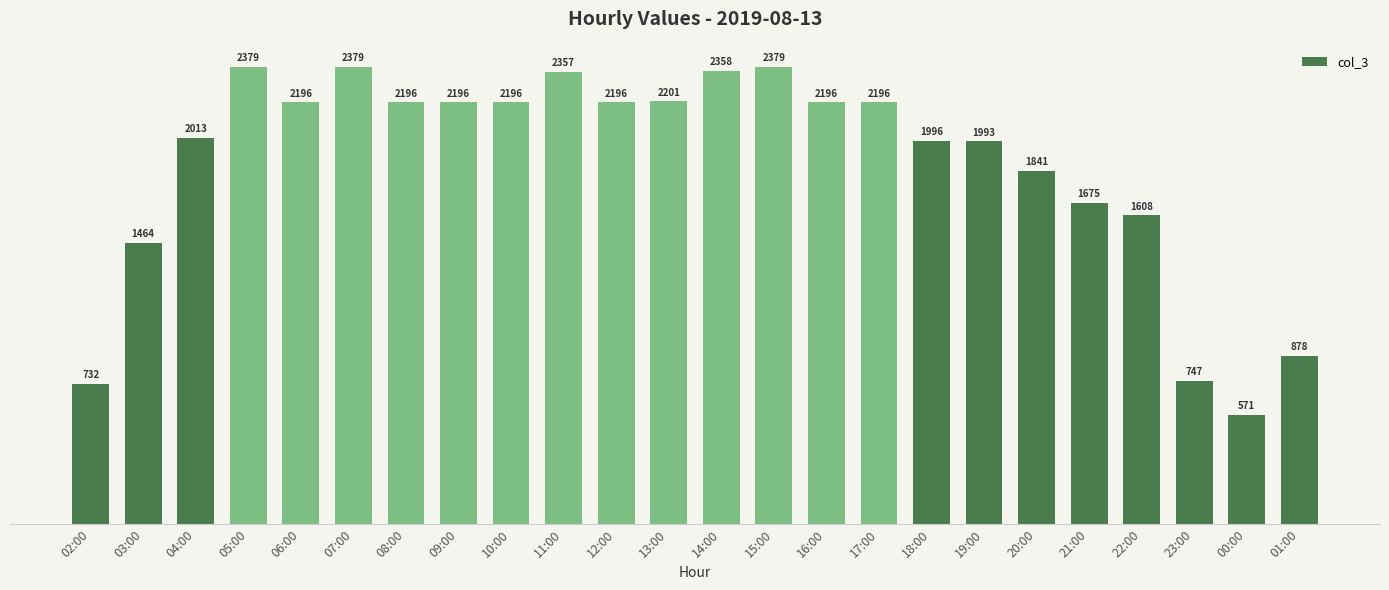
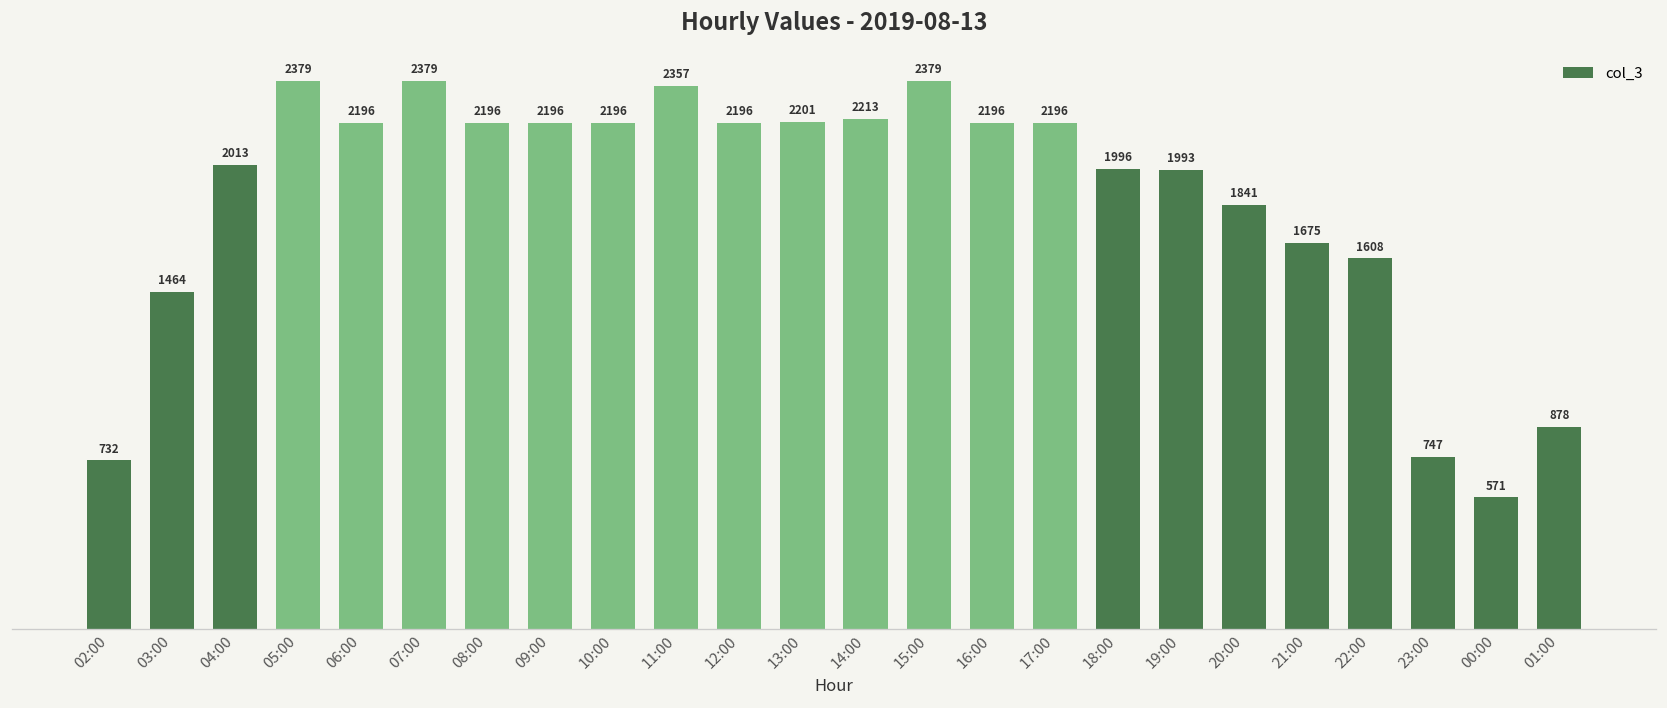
14:00: 2358 -> 2213
